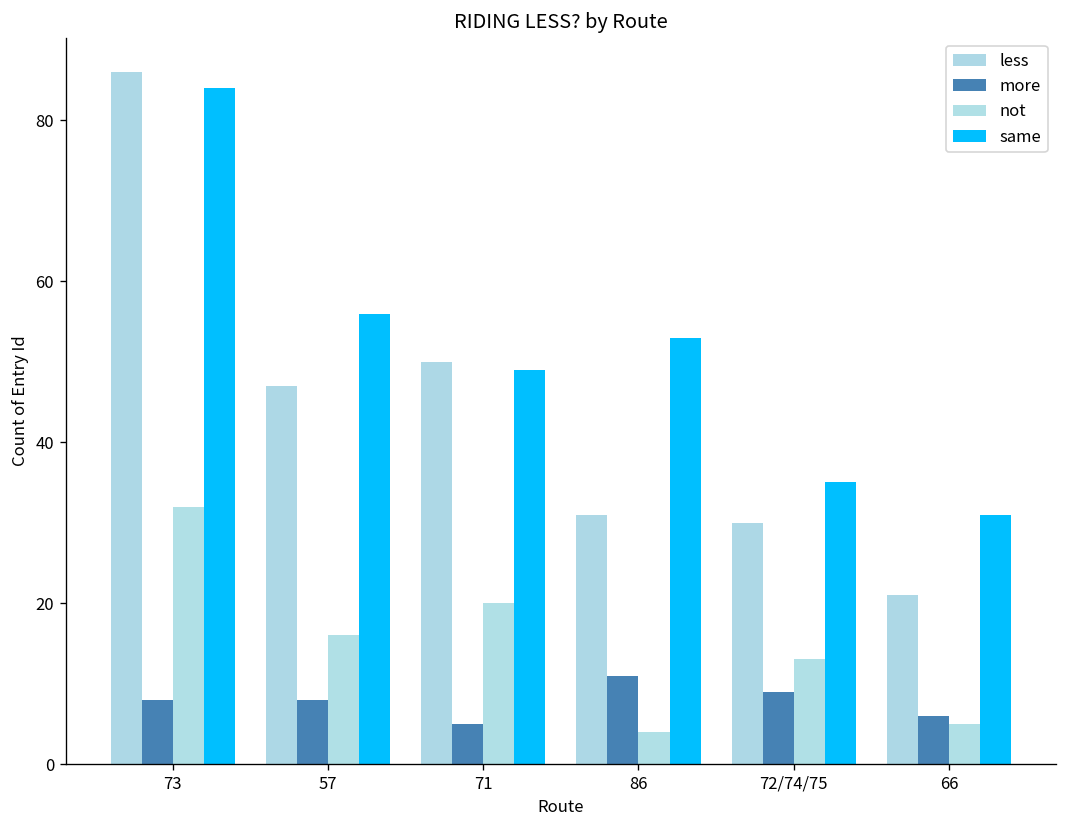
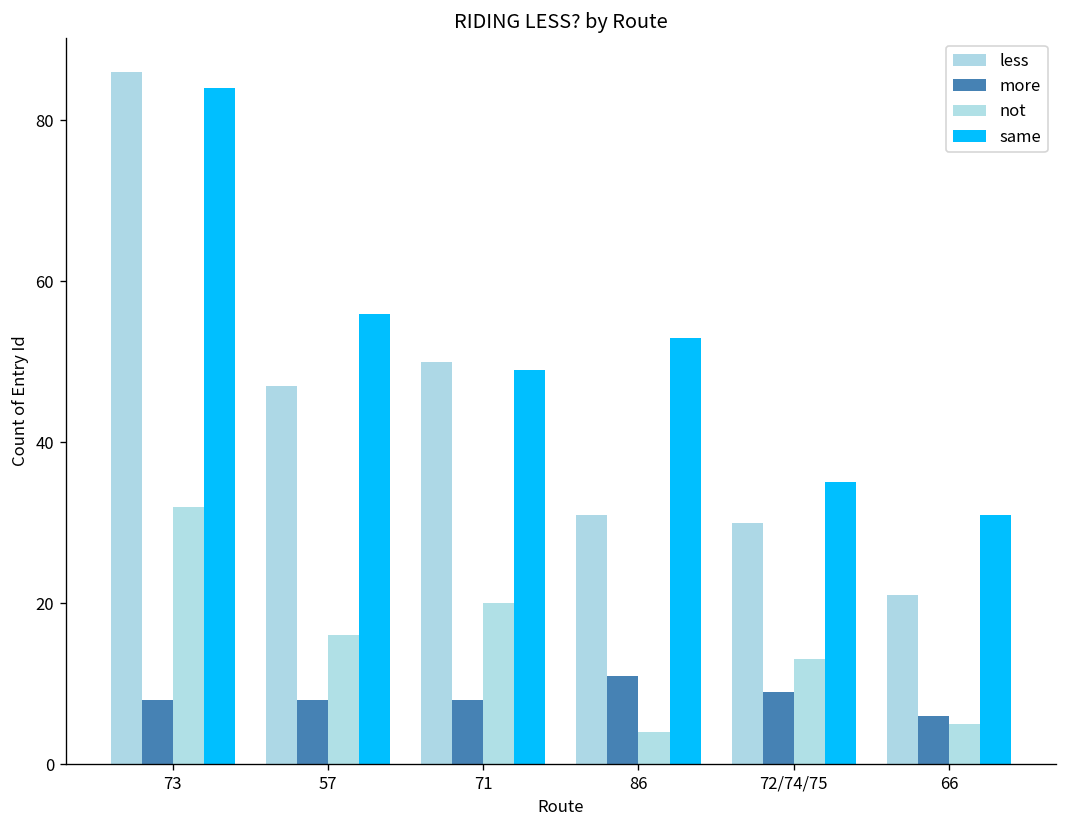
more, 71: 5 -> 8
